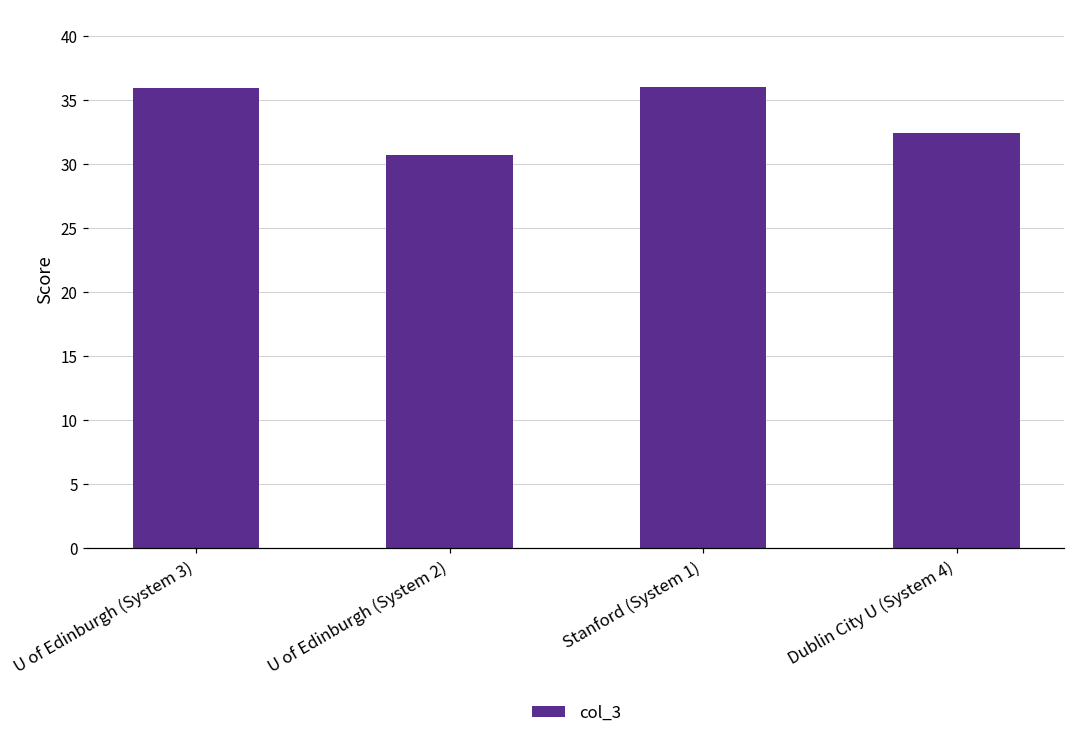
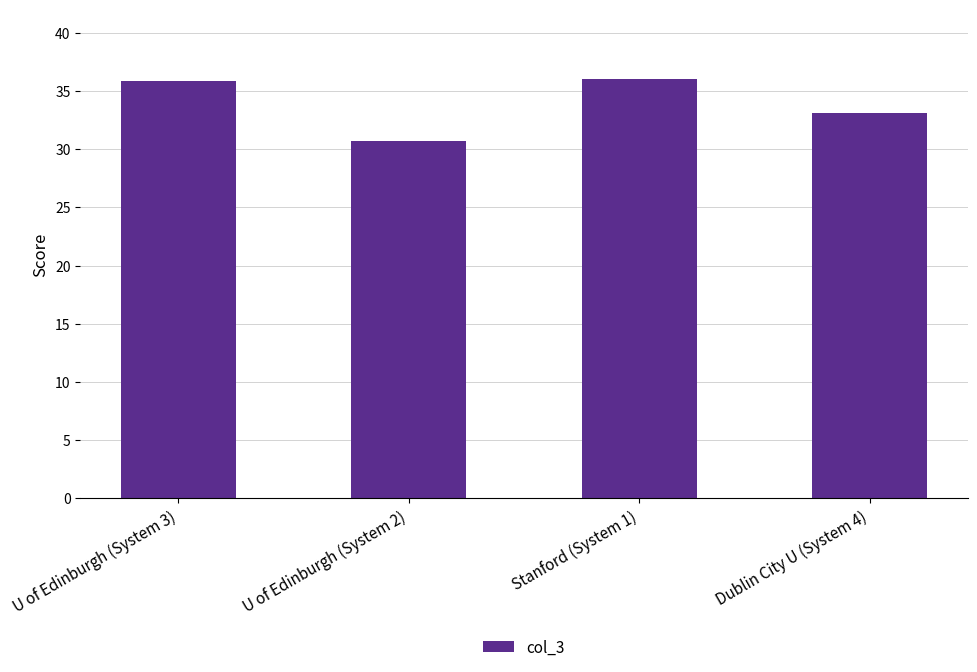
Dublin City U (System 4): 32.4 -> 33.1
